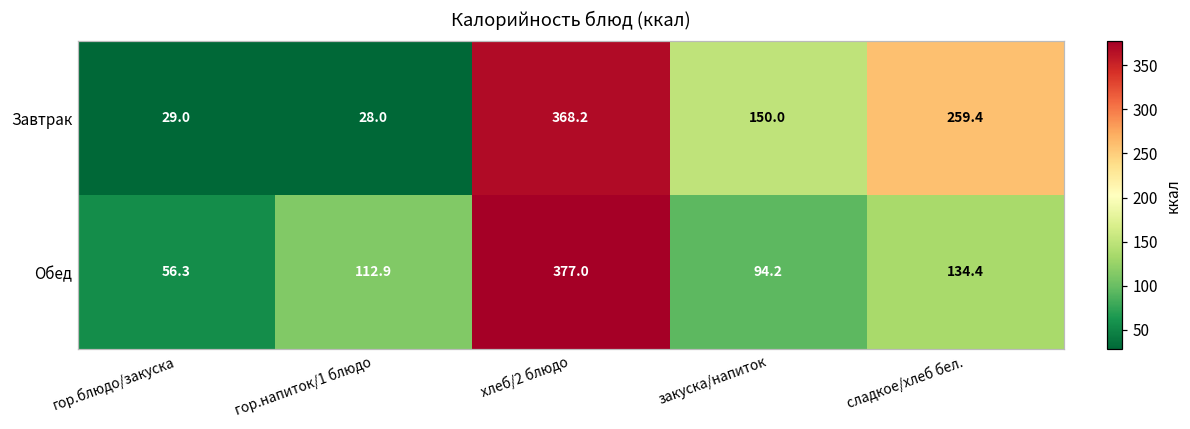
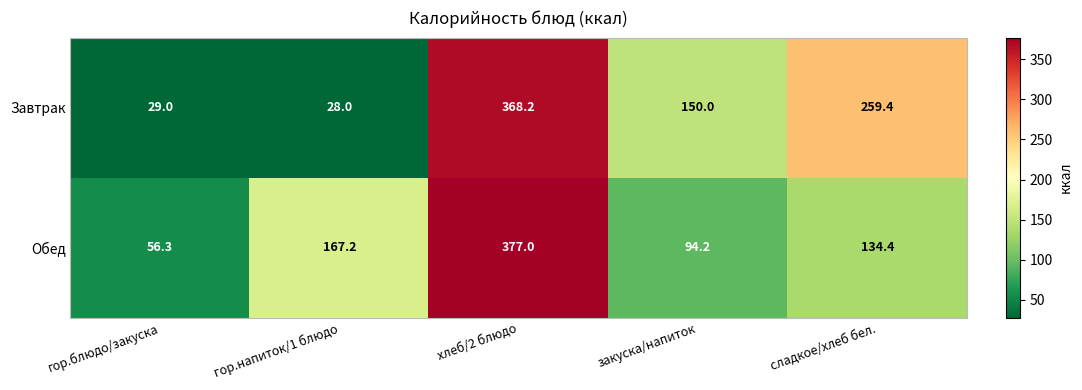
Обед, гор.напиток/1 блюдо: 112.9 -> 167.2
